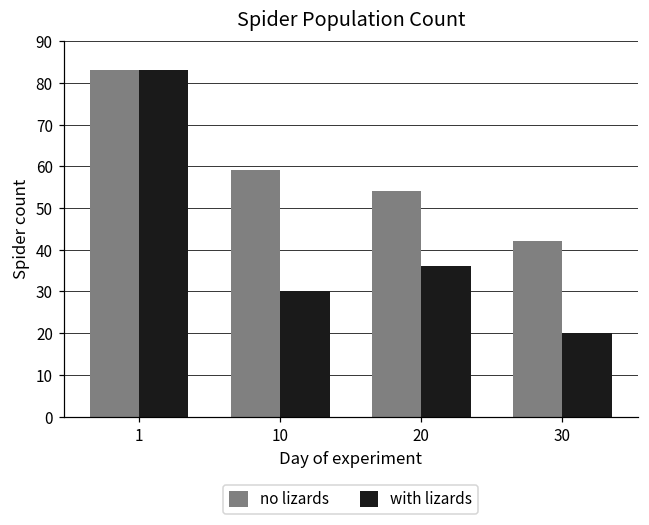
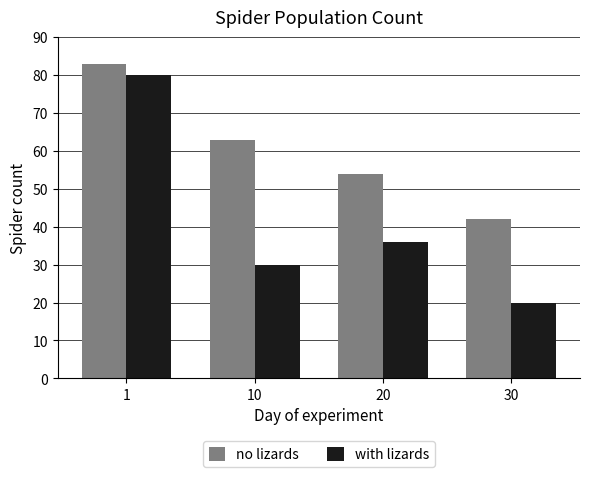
with lizards, 1: 83 -> 80
no lizards, 10: 59 -> 63
